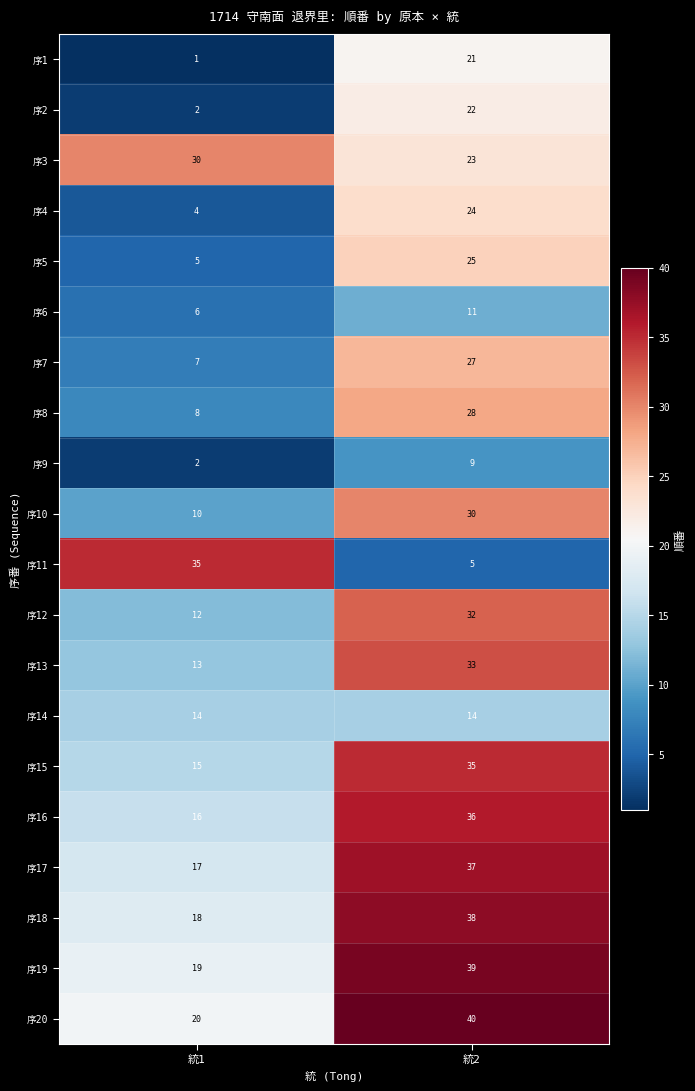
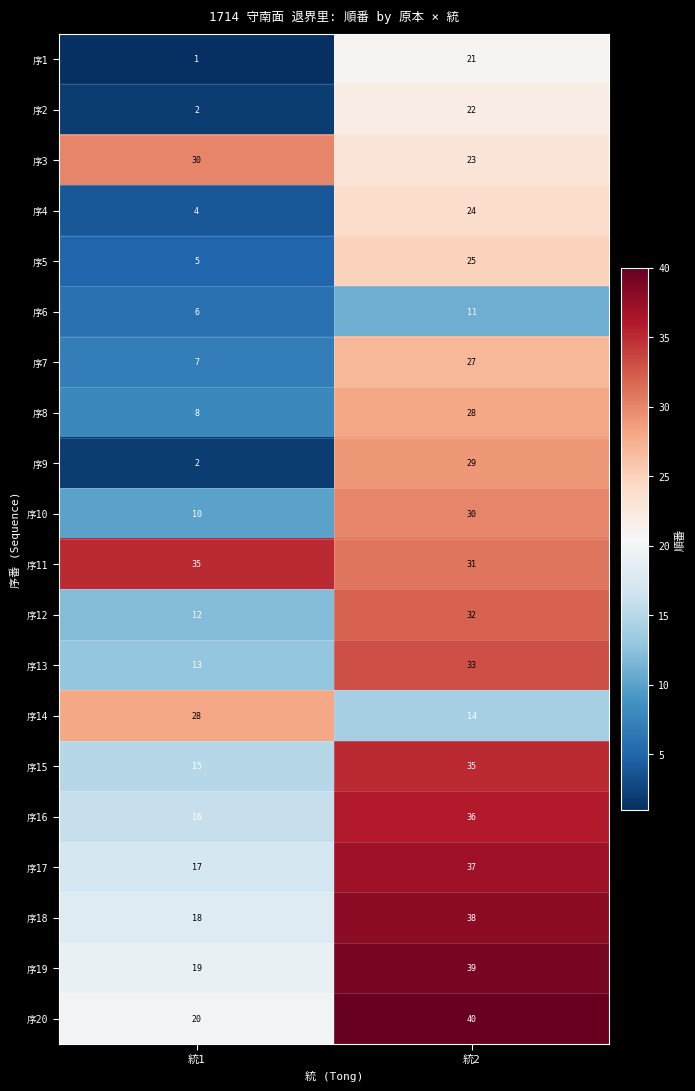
序9, 統2: 9 -> 29
序11, 統2: 5 -> 31
序14, 統1: 14 -> 28
